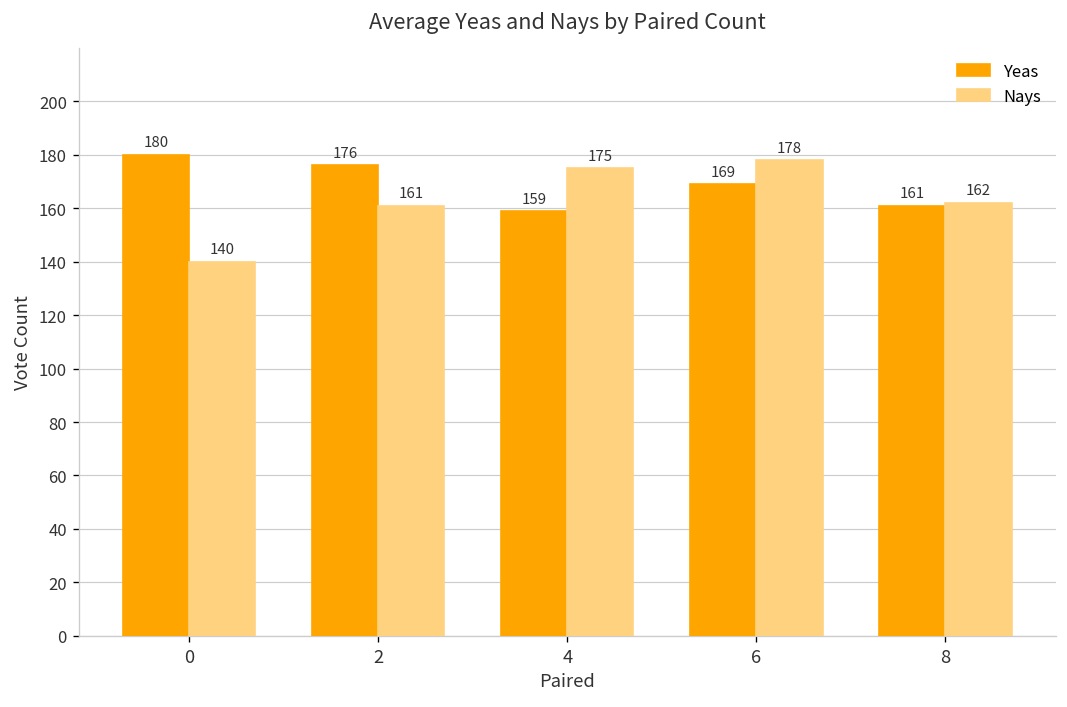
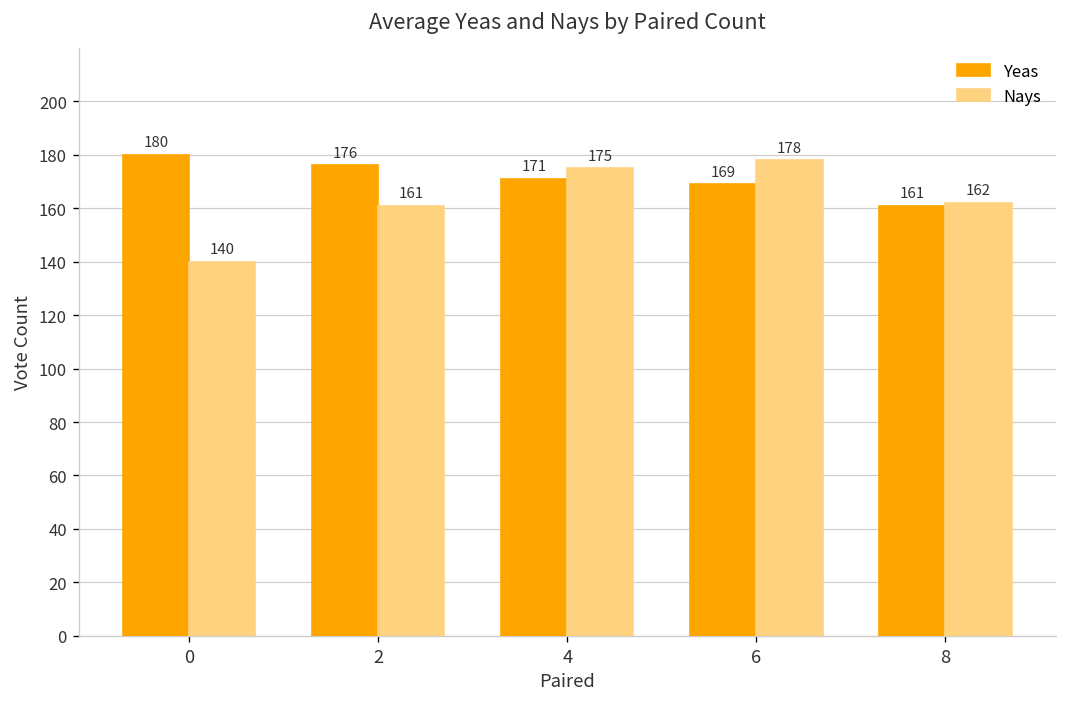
Yeas, 4: 159 -> 171
